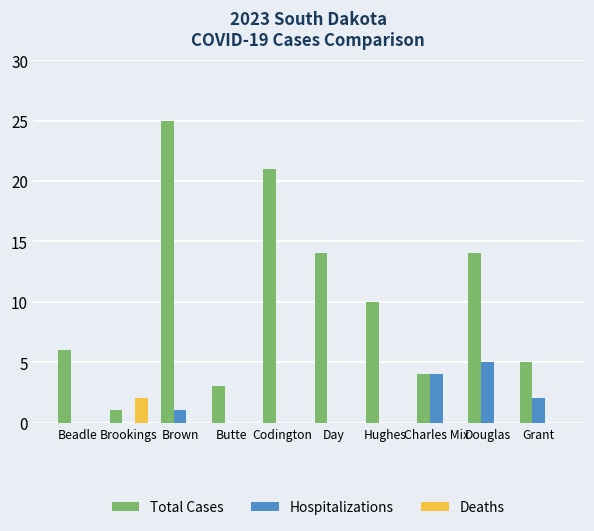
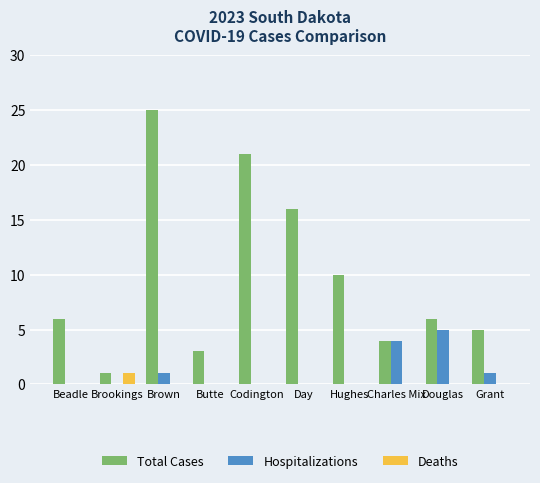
Deaths, Brookings: 2 -> 1
Total Cases, Day: 14 -> 16
Total Cases, Douglas: 14 -> 6
Hospitalizations, Grant: 2 -> 1
